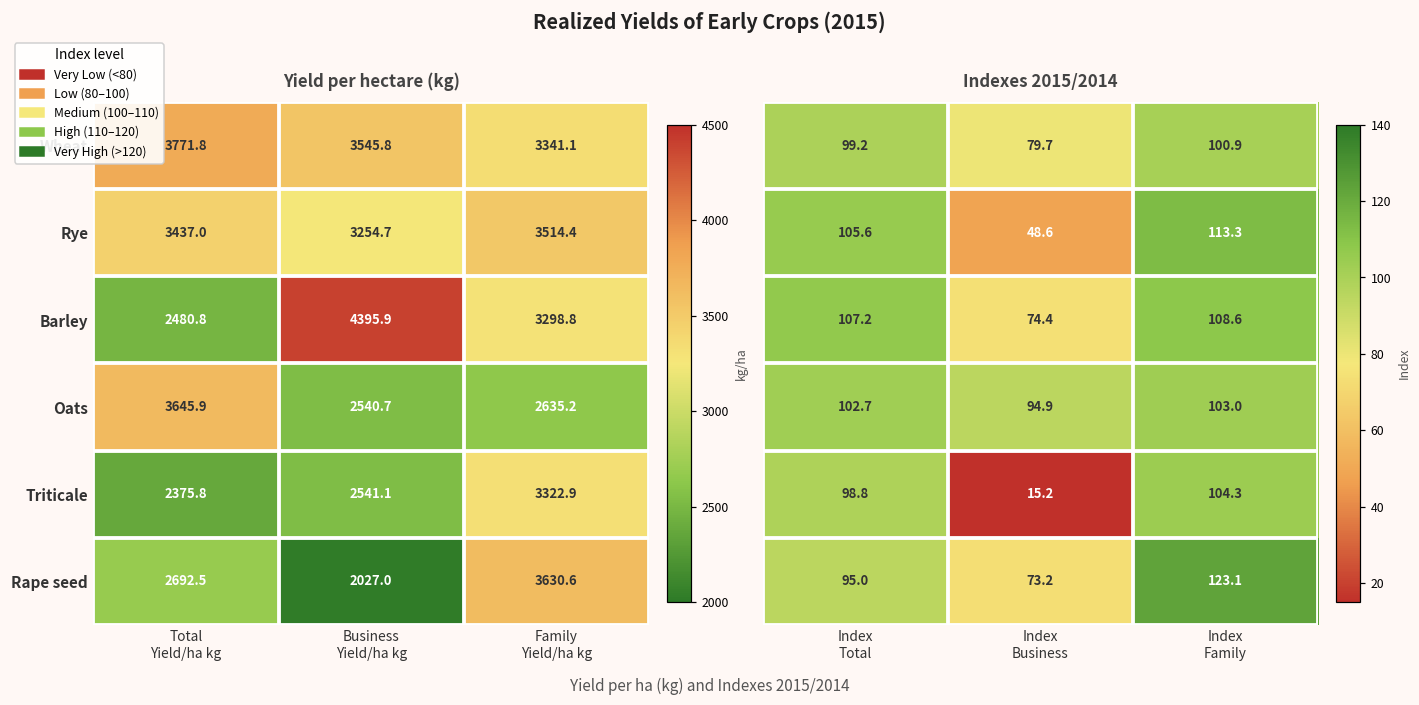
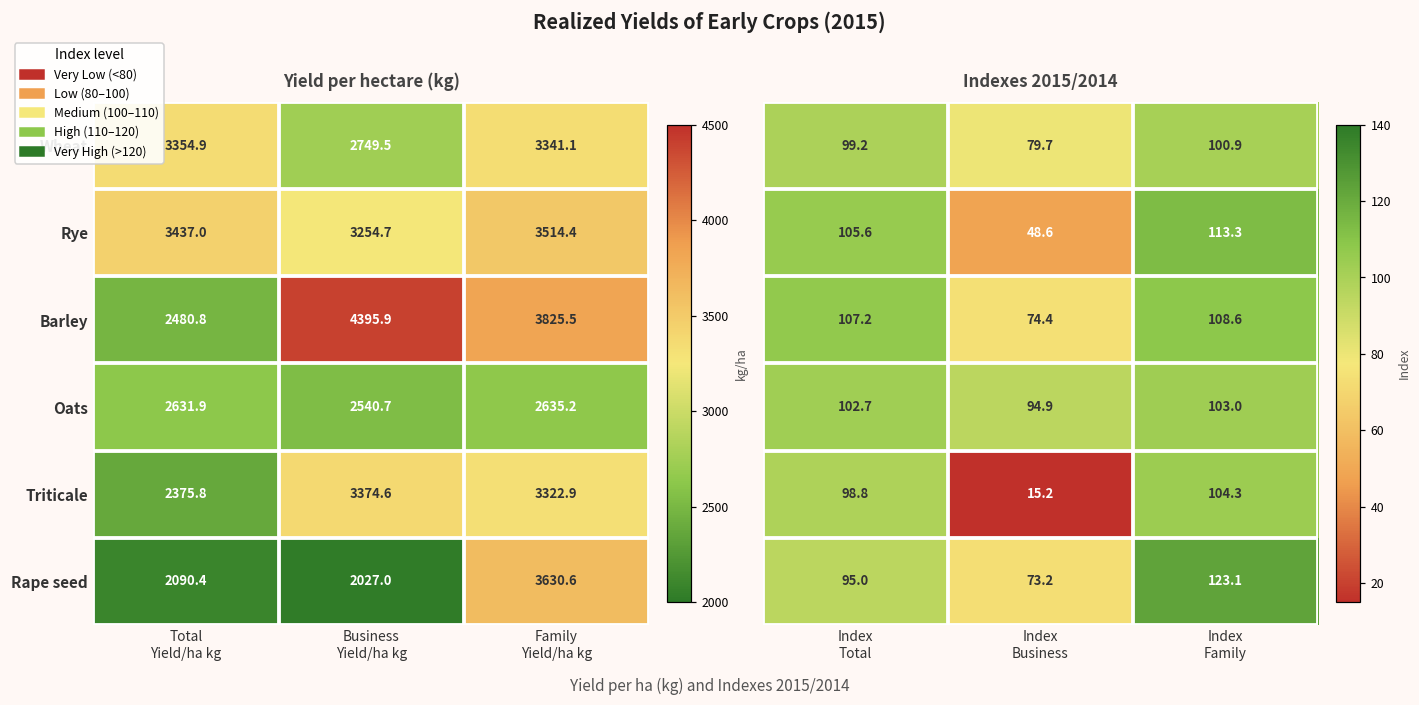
Yield per hectare (kg), Wheat, Total Yield/ha kg: 3771.8 -> 3354.9
Yield per hectare (kg), Wheat, Business Yield/ha kg: 3545.8 -> 2749.5
Yield per hectare (kg), Barley, Family Yield/ha kg: 3298.8 -> 3825.5
Yield per hectare (kg), Oats, Total Yield/ha kg: 3645.9 -> 2631.9
Yield per hectare (kg), Triticale, Business Yield/ha kg: 2541.1 -> 3374.6
Yield per hectare (kg), Rape seed, Total Yield/ha kg: 2692.5 -> 2090.4
